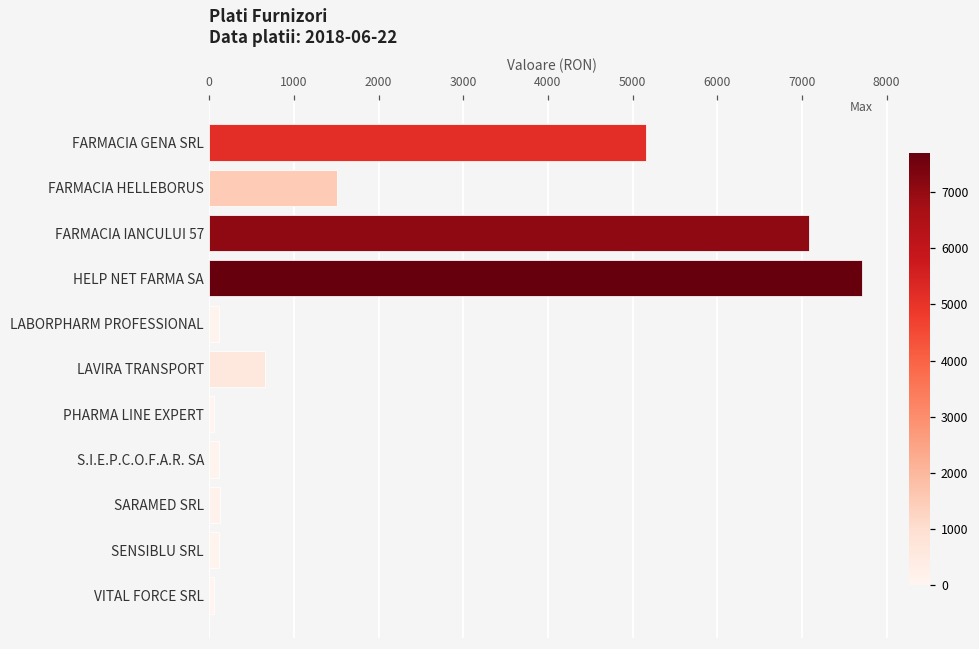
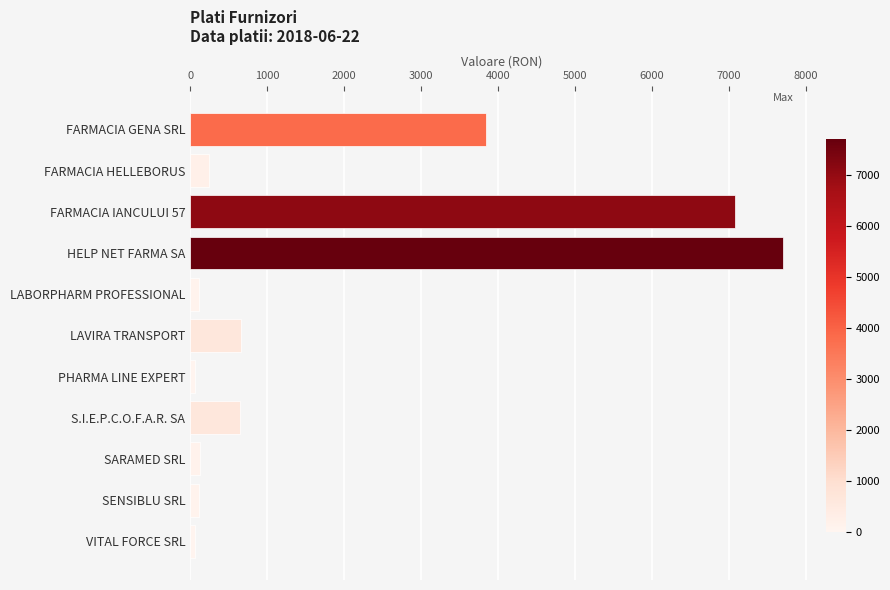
FARMACIA GENA SRL: 5200 -> 3800
FARMACIA HELLEBORUS: 1500 -> 200
S.I.E.P.C.O.F.A.R. SA: 100 -> 600
